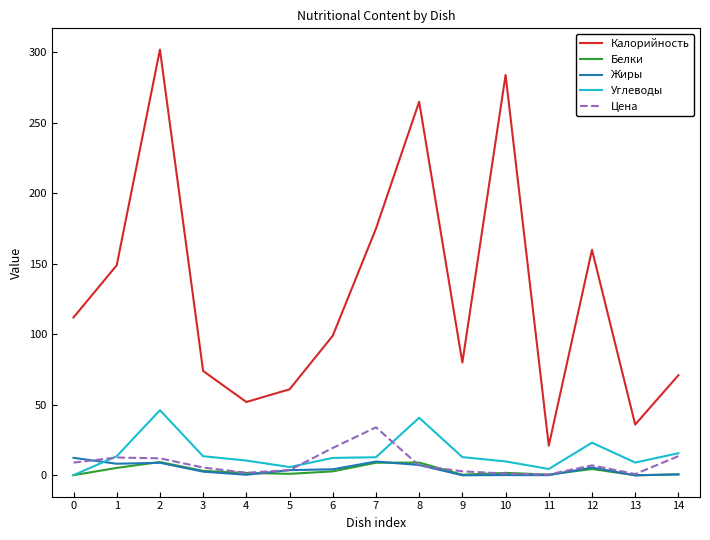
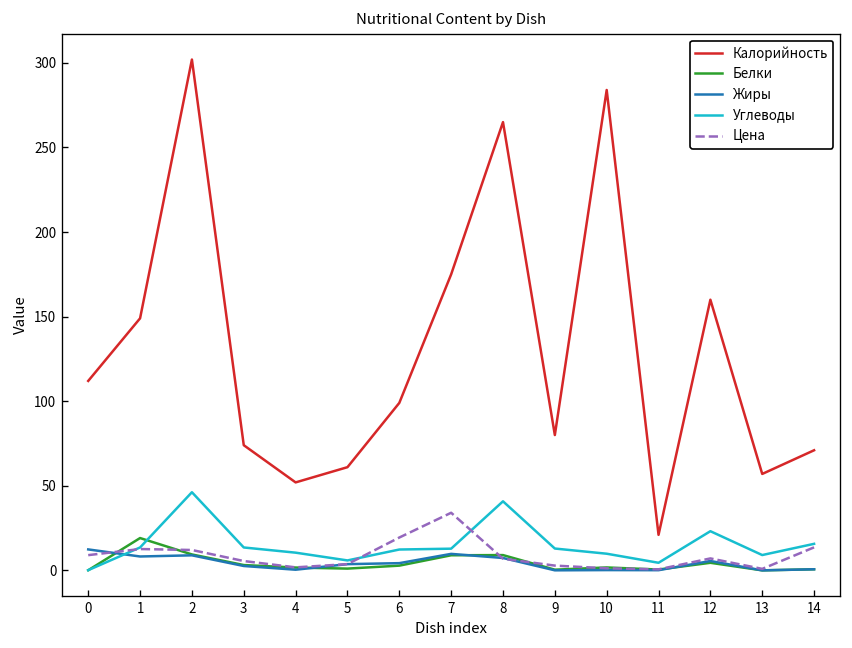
Белки, 1: 5 -> 19
Калорийность, 13: 36 -> 57
